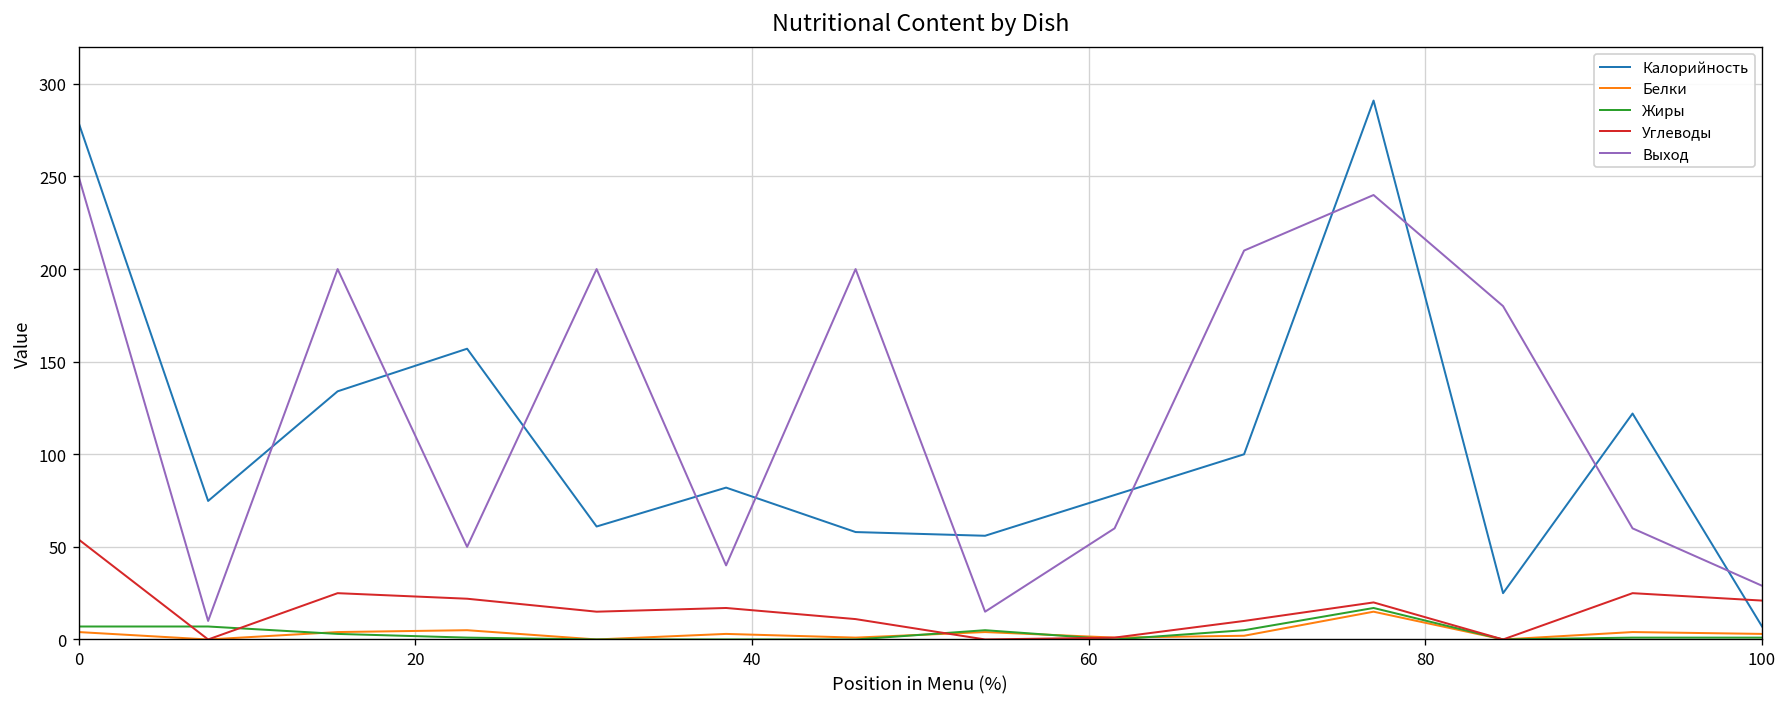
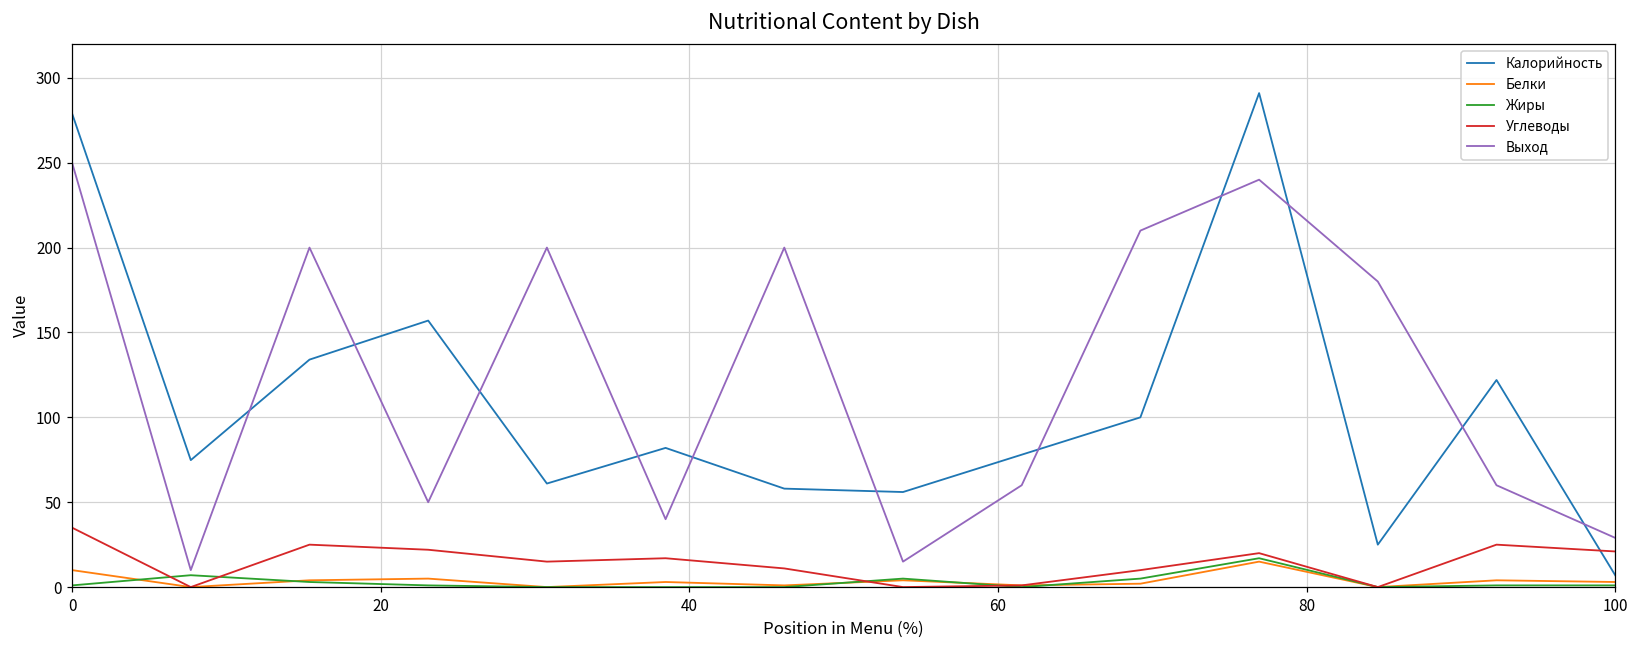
Белки, 0: 4 -> 10
Жиры, 0: 7 -> 1
Углеводы, 0: 54 -> 35
